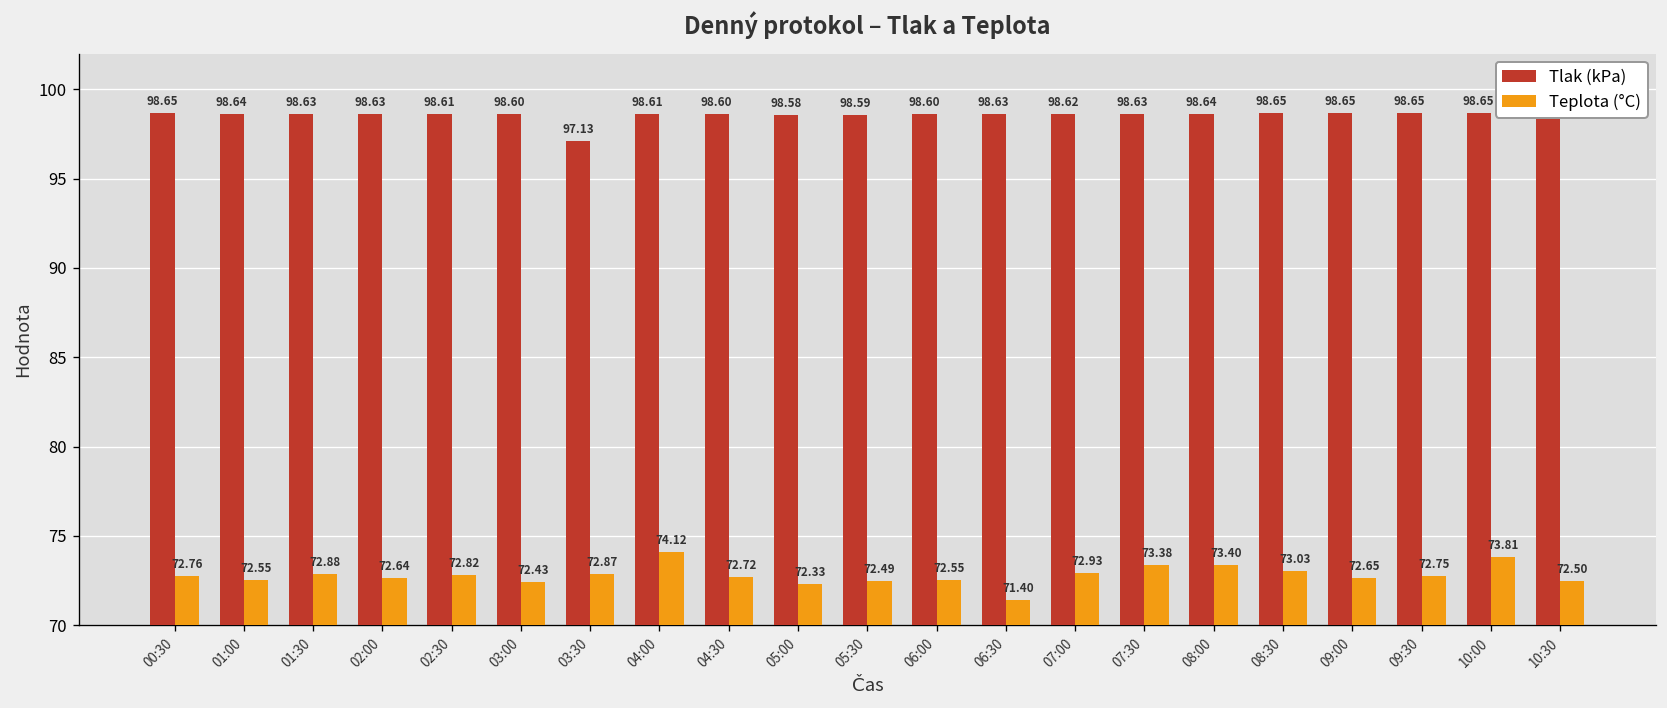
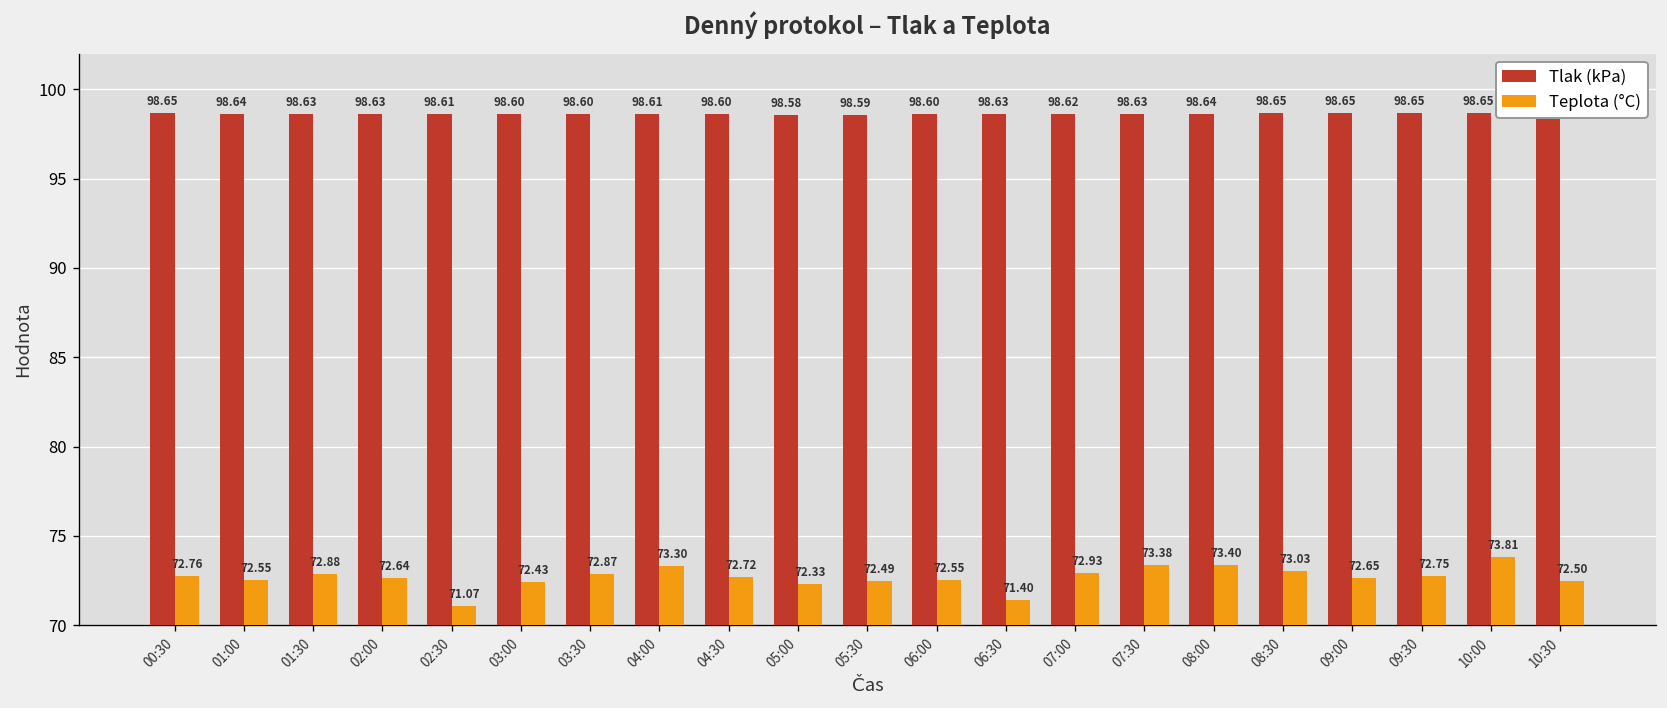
Teplota (°C), 02:30: 72.82 -> 71.07
Tlak (kPa), 03:30: 97.13 -> 98.60
Teplota (°C), 04:00: 74.12 -> 73.30
